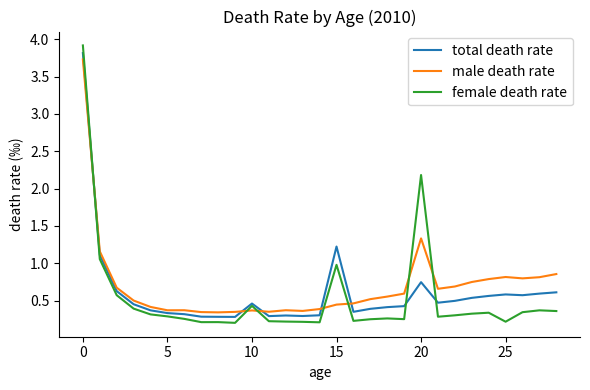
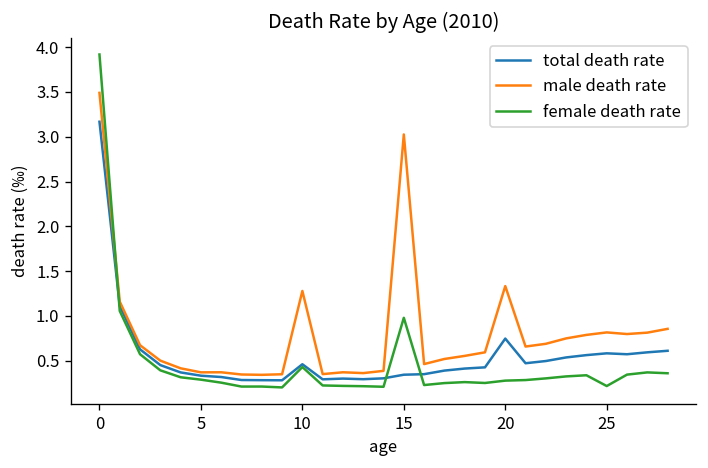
total death rate, 0: 3.8 -> 3.2
male death rate, 0: 3.7 -> 3.5
male death rate, 10: 0.4 -> 1.3
total death rate, 15: 1.2 -> 0.3
male death rate, 15: 0.4 -> 3.0
female death rate, 20: 2.2 -> 0.3
